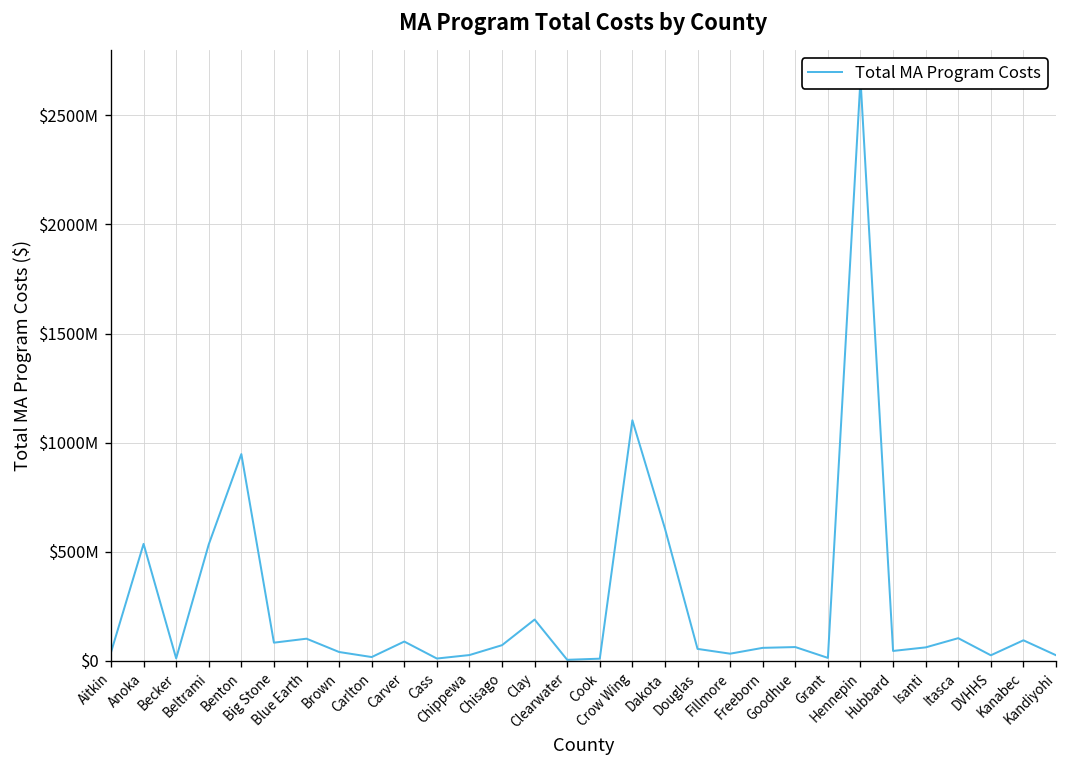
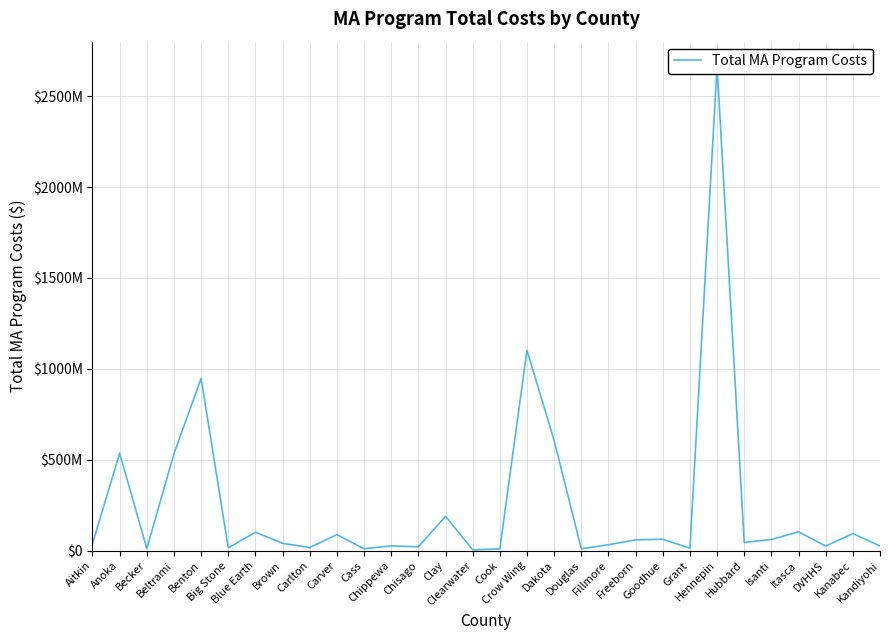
Big Stone: $80000000 -> $10000000
Chisago: $70000000 -> $20000000
Douglas: $50000000 -> $10000000
